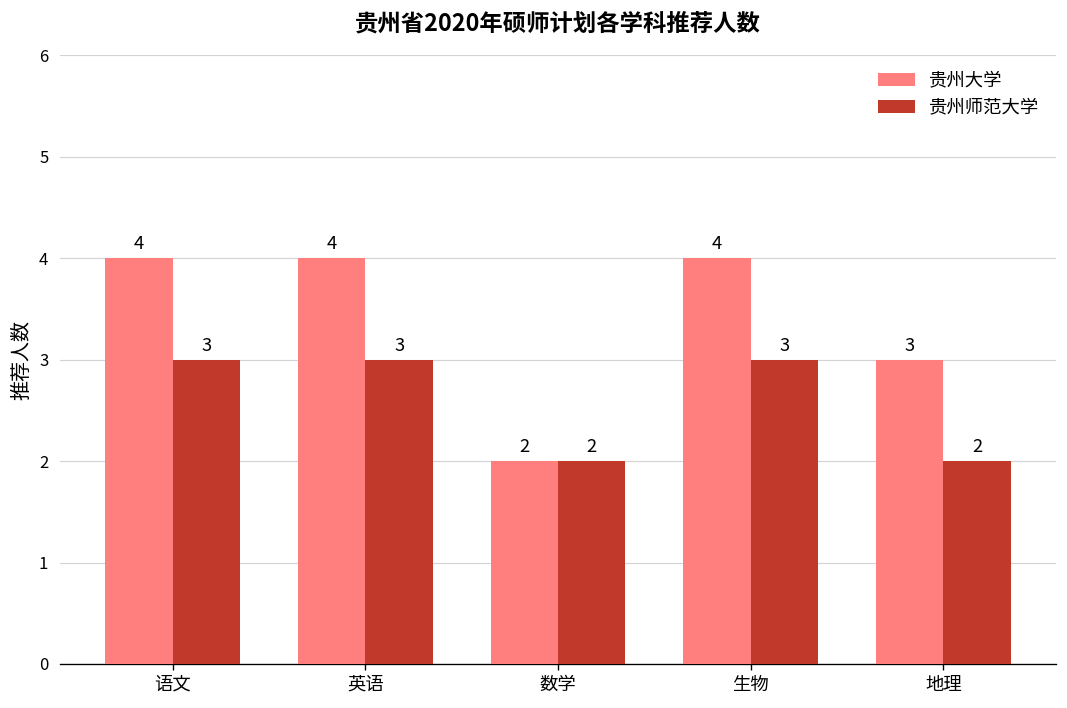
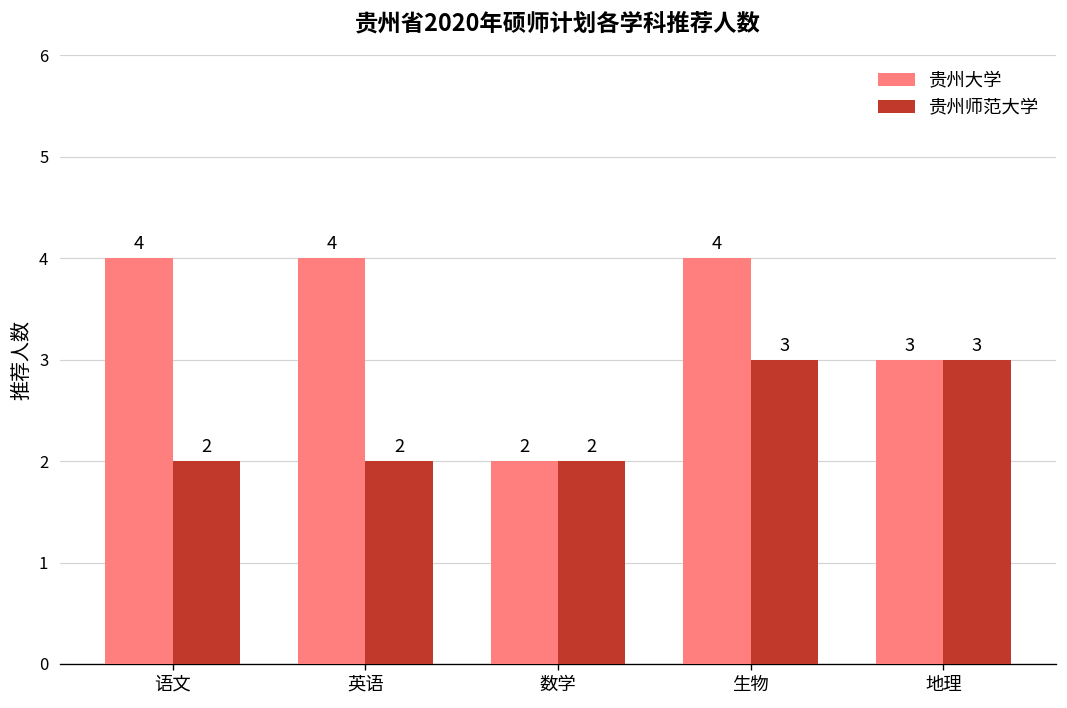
贵州师范大学, 语文: 3 -> 2
贵州师范大学, 英语: 3 -> 2
贵州师范大学, 地理: 2 -> 3
